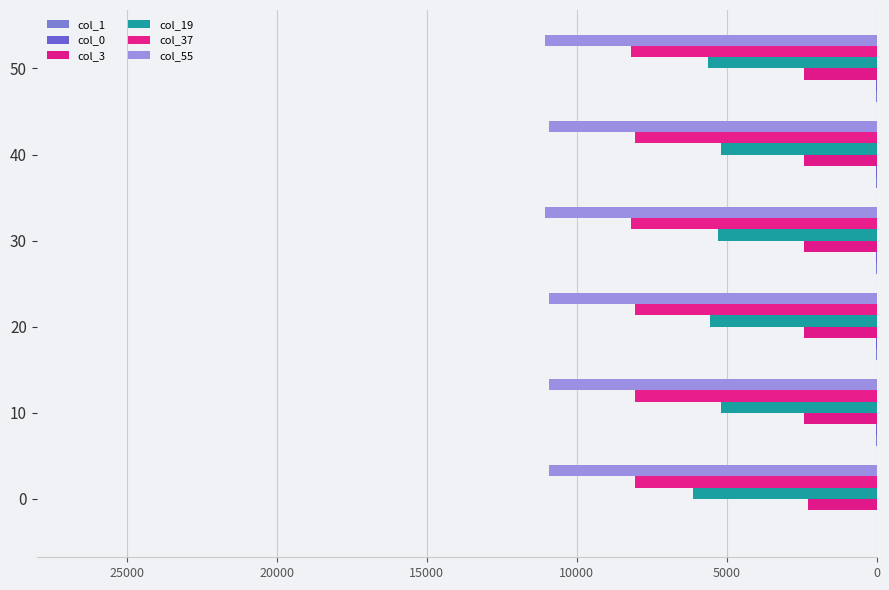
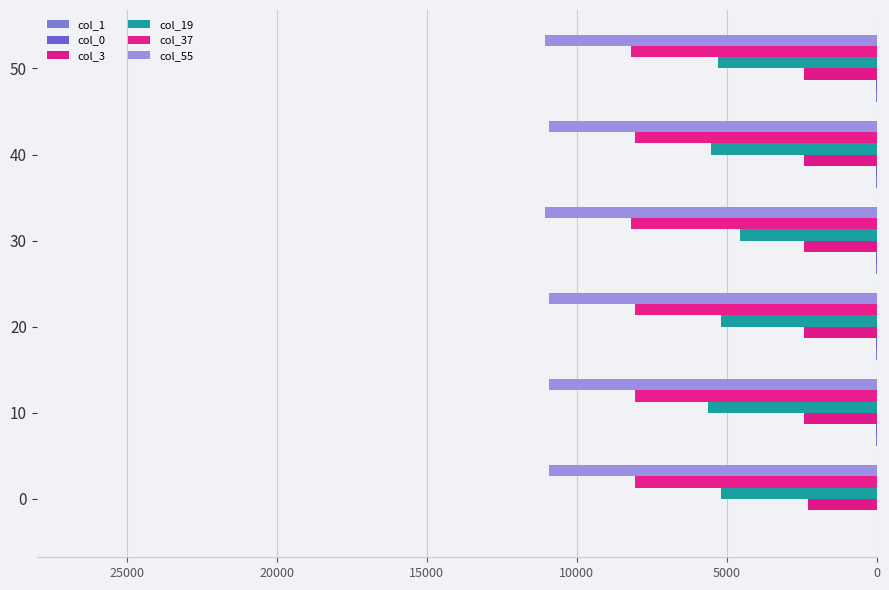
col_19, 50: 5600 -> 5300
col_19, 40: 5200 -> 5500
col_19, 30: 5300 -> 4600
col_19, 20: 5600 -> 5200
col_19, 10: 5200 -> 5600
col_19, 0: 6100 -> 5200
